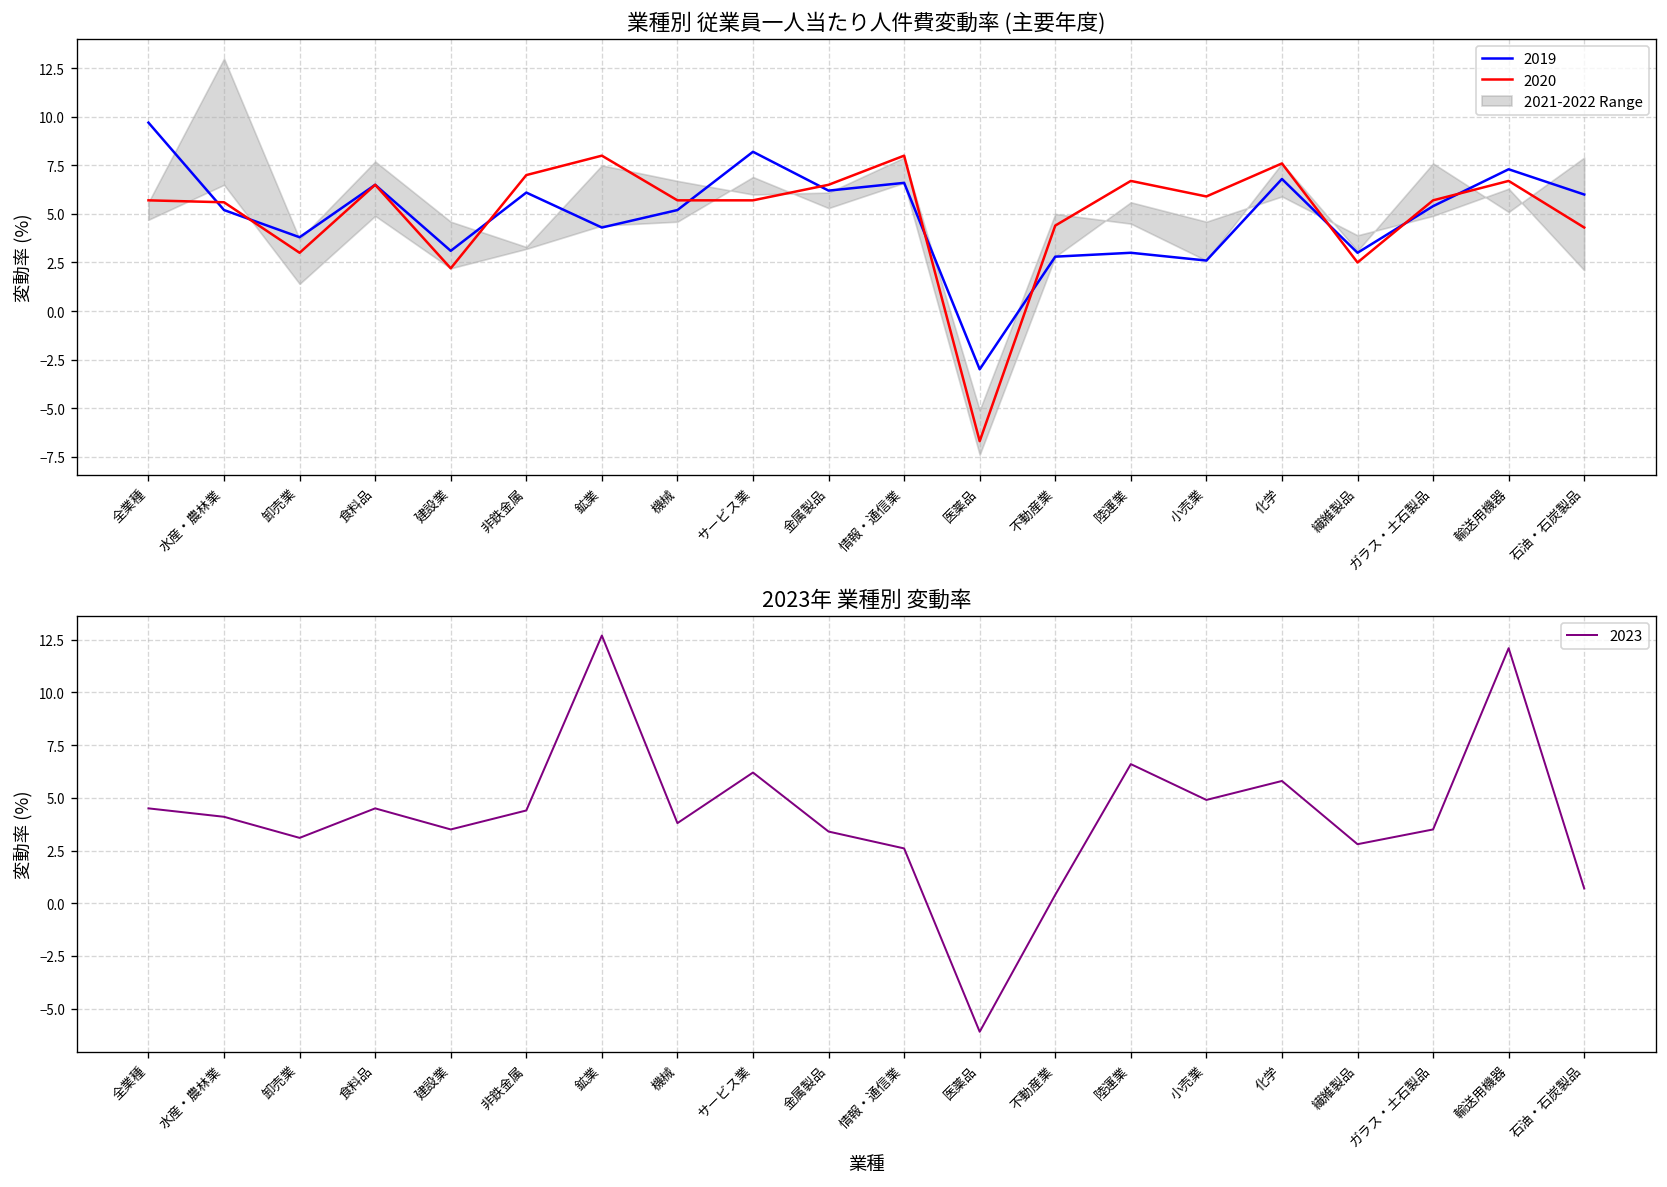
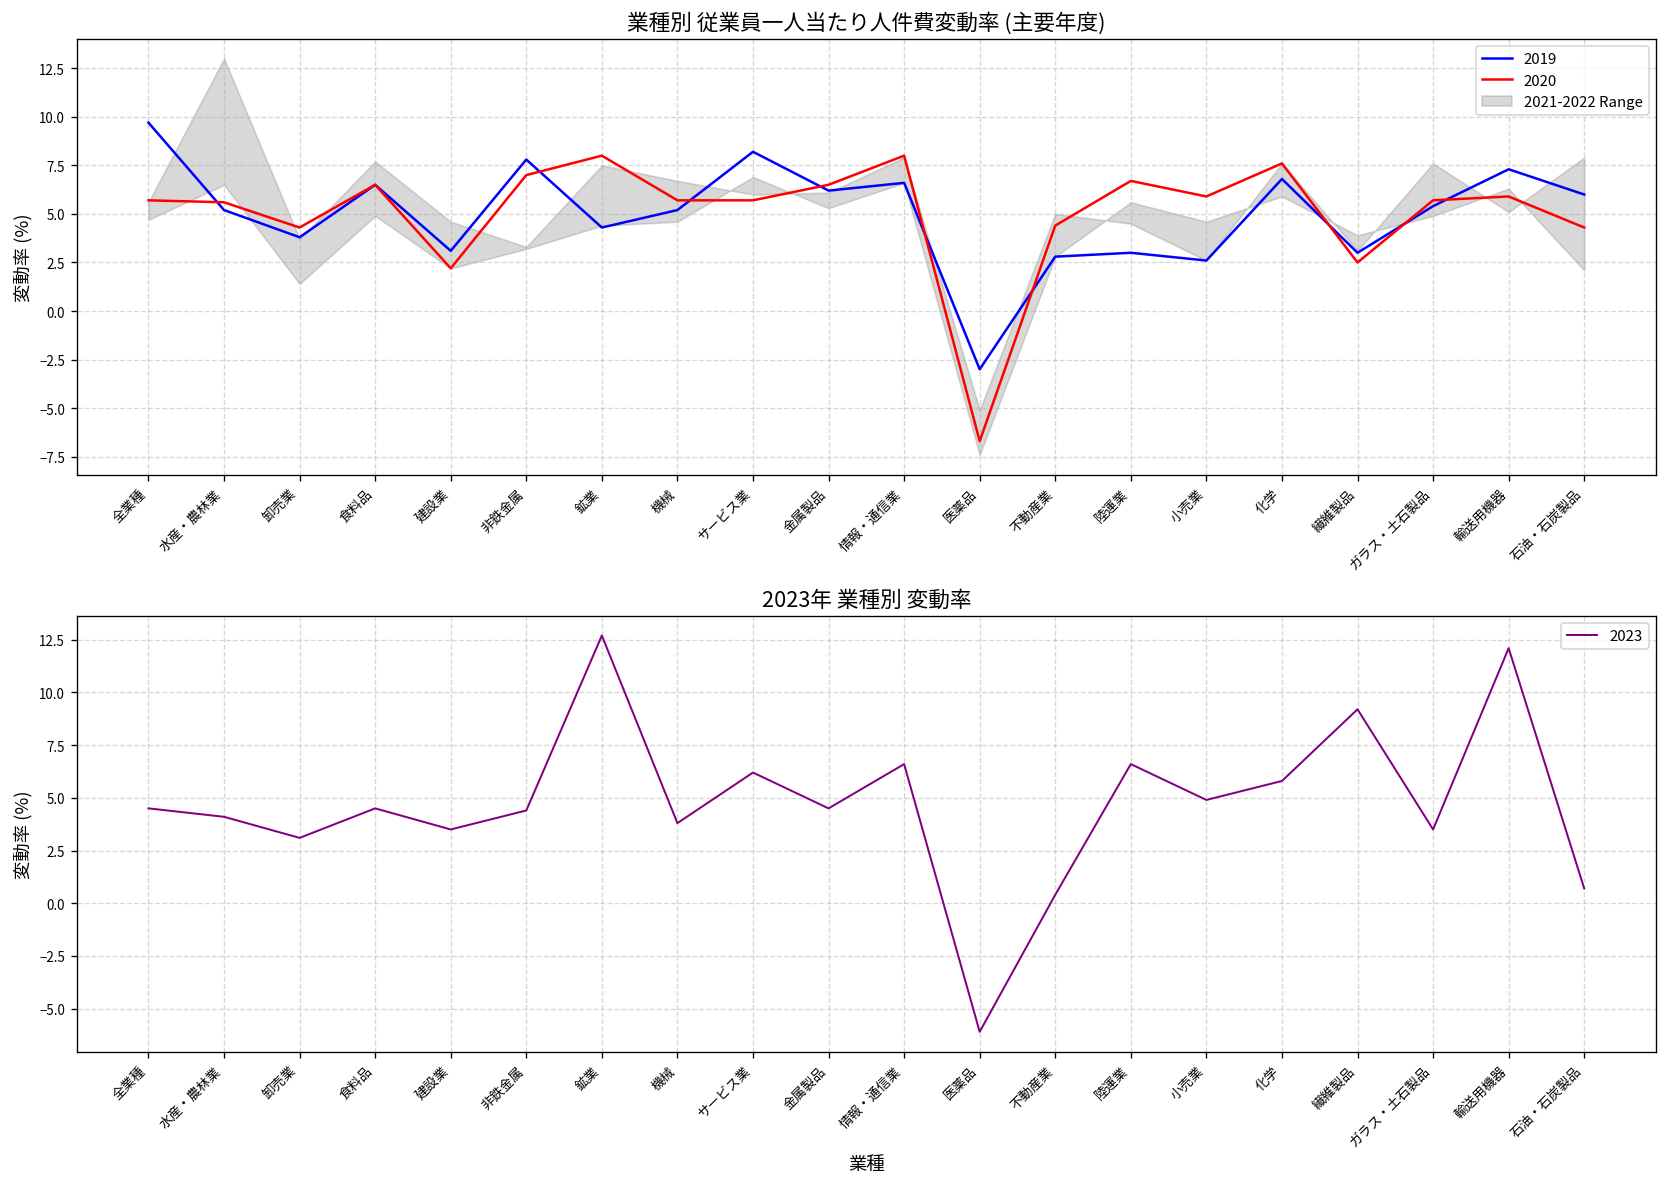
業種別 従業員一人当たり人件費変動率 (主要年度), 2020, 卸売業: 3.0 -> 4.3
業種別 従業員一人当たり人件費変動率 (主要年度), 2019, 非鉄金属: 6.1 -> 7.8
業種別 従業員一人当たり人件費変動率 (主要年度), 2020, 輸送用機器: 6.7 -> 5.9
2023年 業種別 変動率, 金属製品: 3.4 -> 4.5
2023年 業種別 変動率, 情報・通信業: 2.6 -> 6.6
2023年 業種別 変動率, 繊維製品: 2.8 -> 9.2
